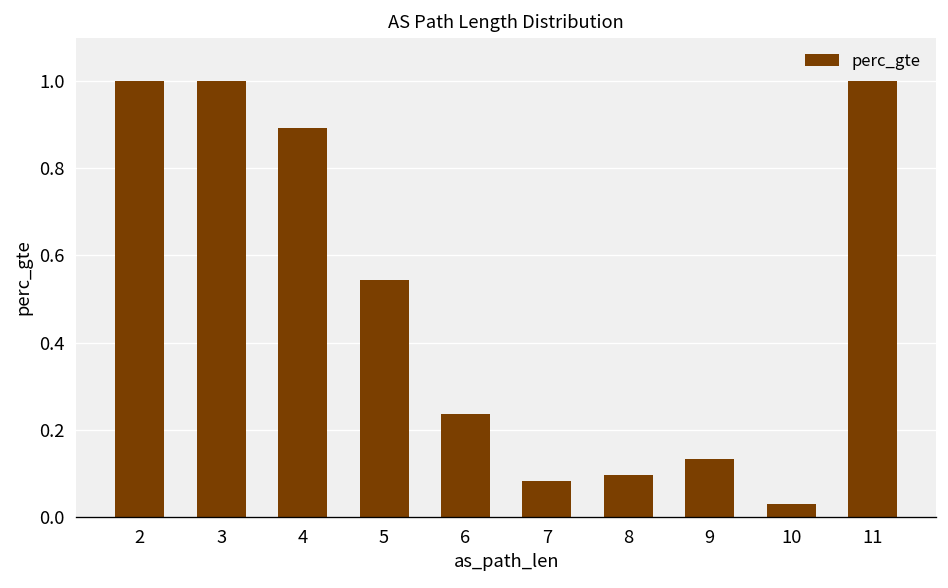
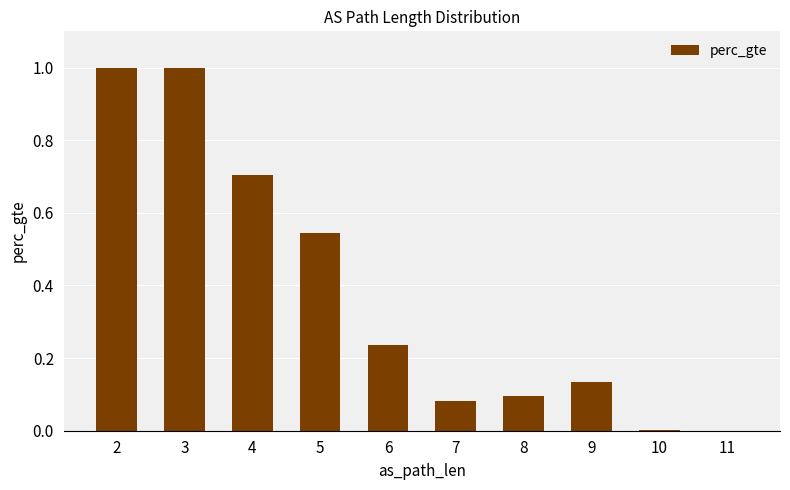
4: 0.89 -> 0.71
10: 0.03 -> 0.00
11: 1 -> 0
